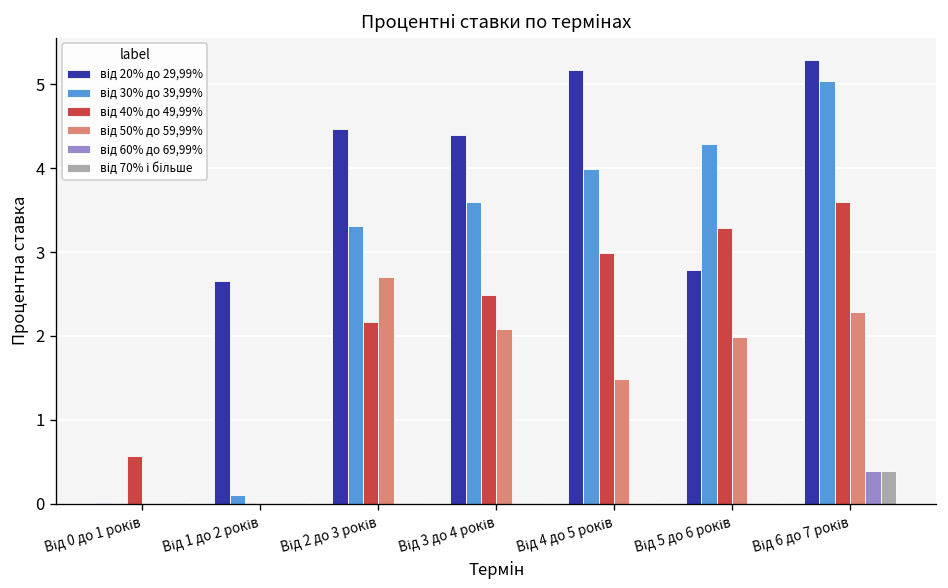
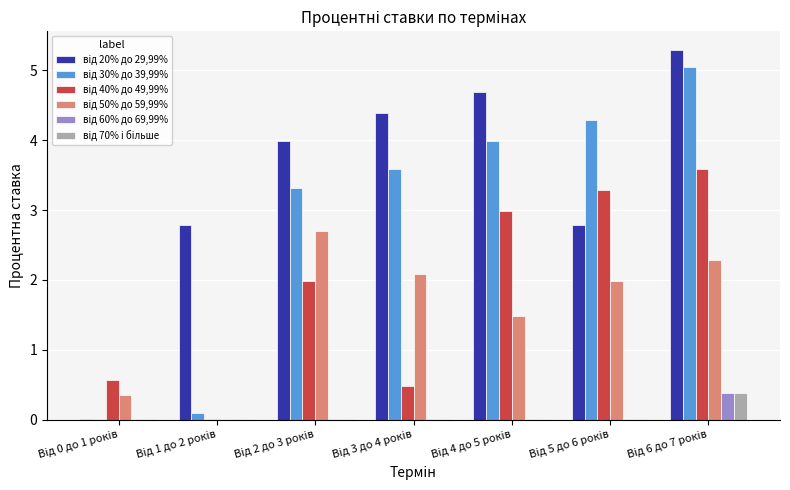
від 50% до 59,99%, Від 0 до 1 років: 0.0 -> 0.4
від 20% до 29,99%, Від 1 до 2 років: 2.7 -> 2.8
від 20% до 29,99%, Від 2 до 3 років: 4.5 -> 4.0
від 40% до 49,99%, Від 2 до 3 років: 2.2 -> 2.0
від 40% до 49,99%, Від 3 до 4 років: 2.5 -> 0.5
від 20% до 29,99%, Від 4 до 5 років: 5.2 -> 4.7
